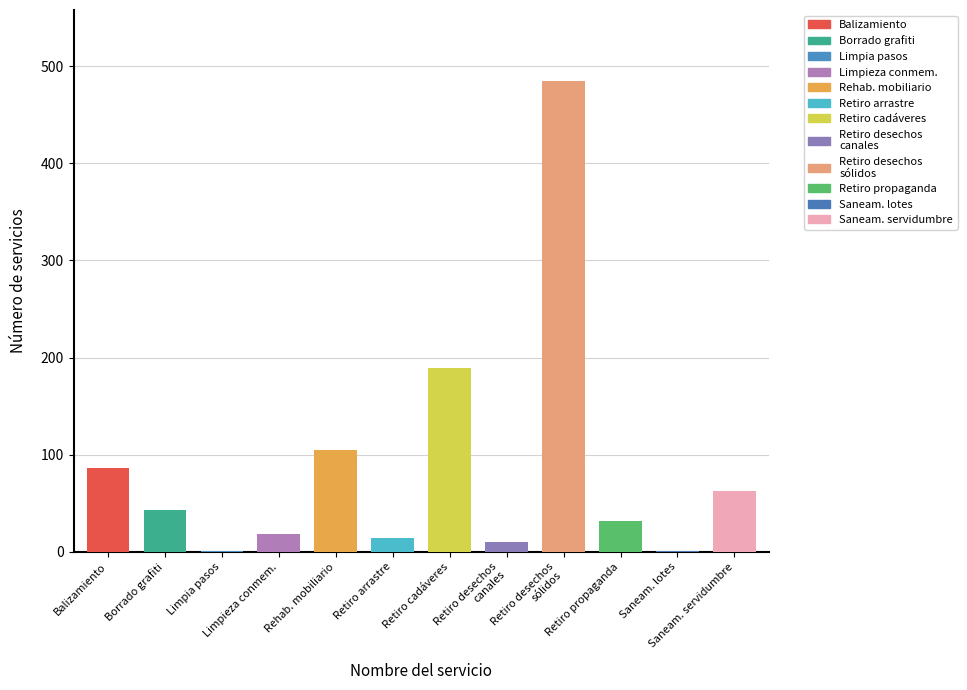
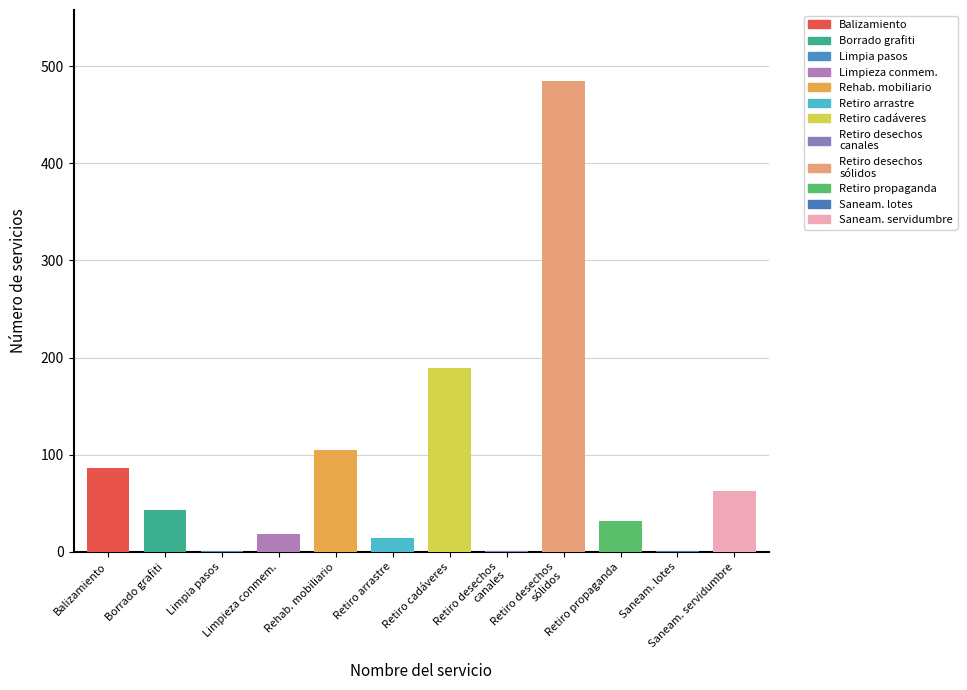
Retiro desechos canales: 10 -> 0
